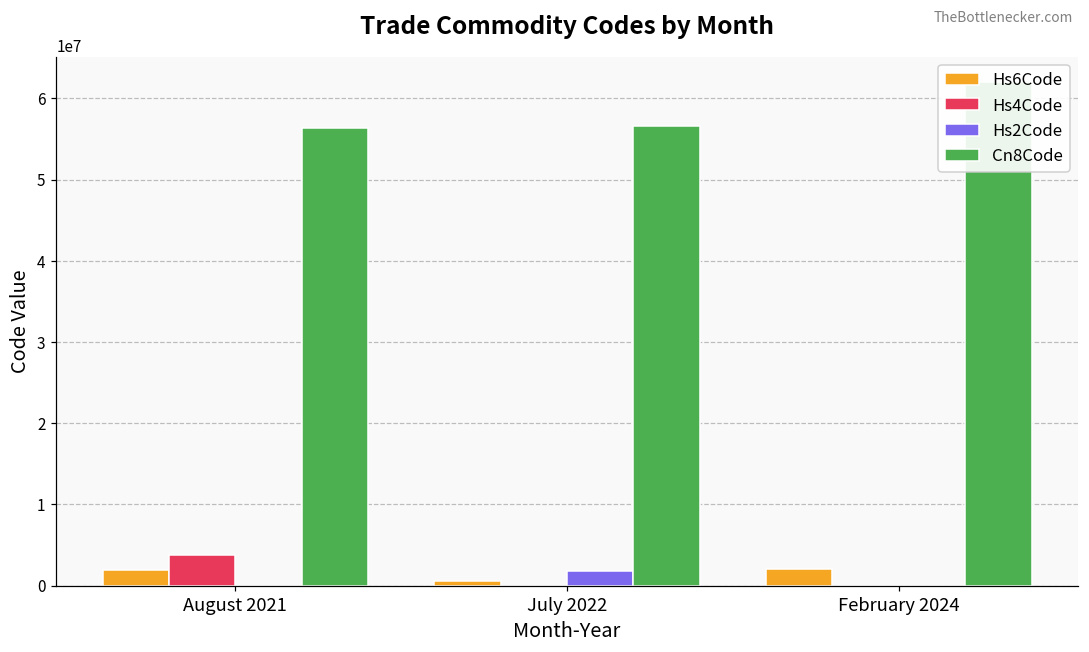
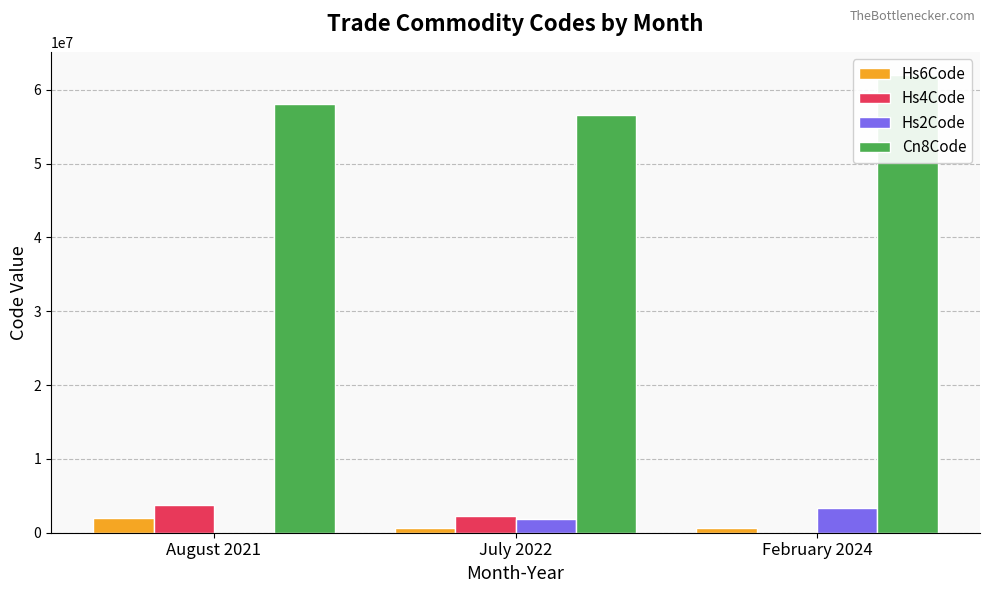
Cn8Code, August 2021: 56000000 -> 58000000
Hs4Code, July 2022: 0 -> 2000000
Hs6Code, February 2024: 2000000 -> 1000000
Hs2Code, February 2024: 0 -> 3000000
